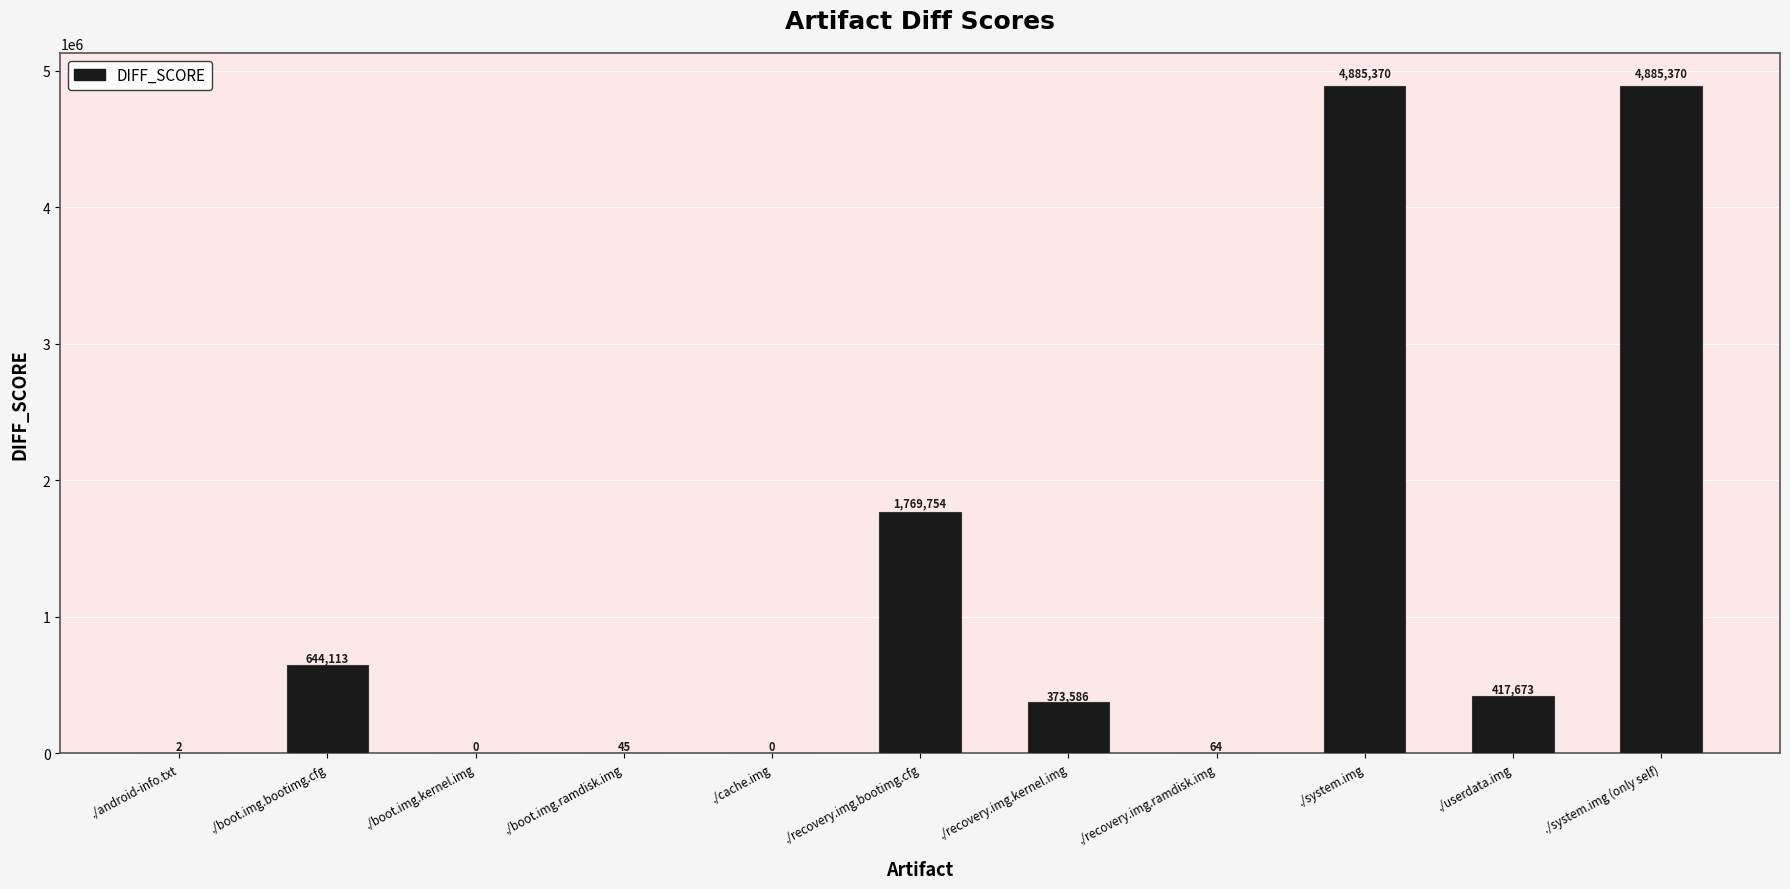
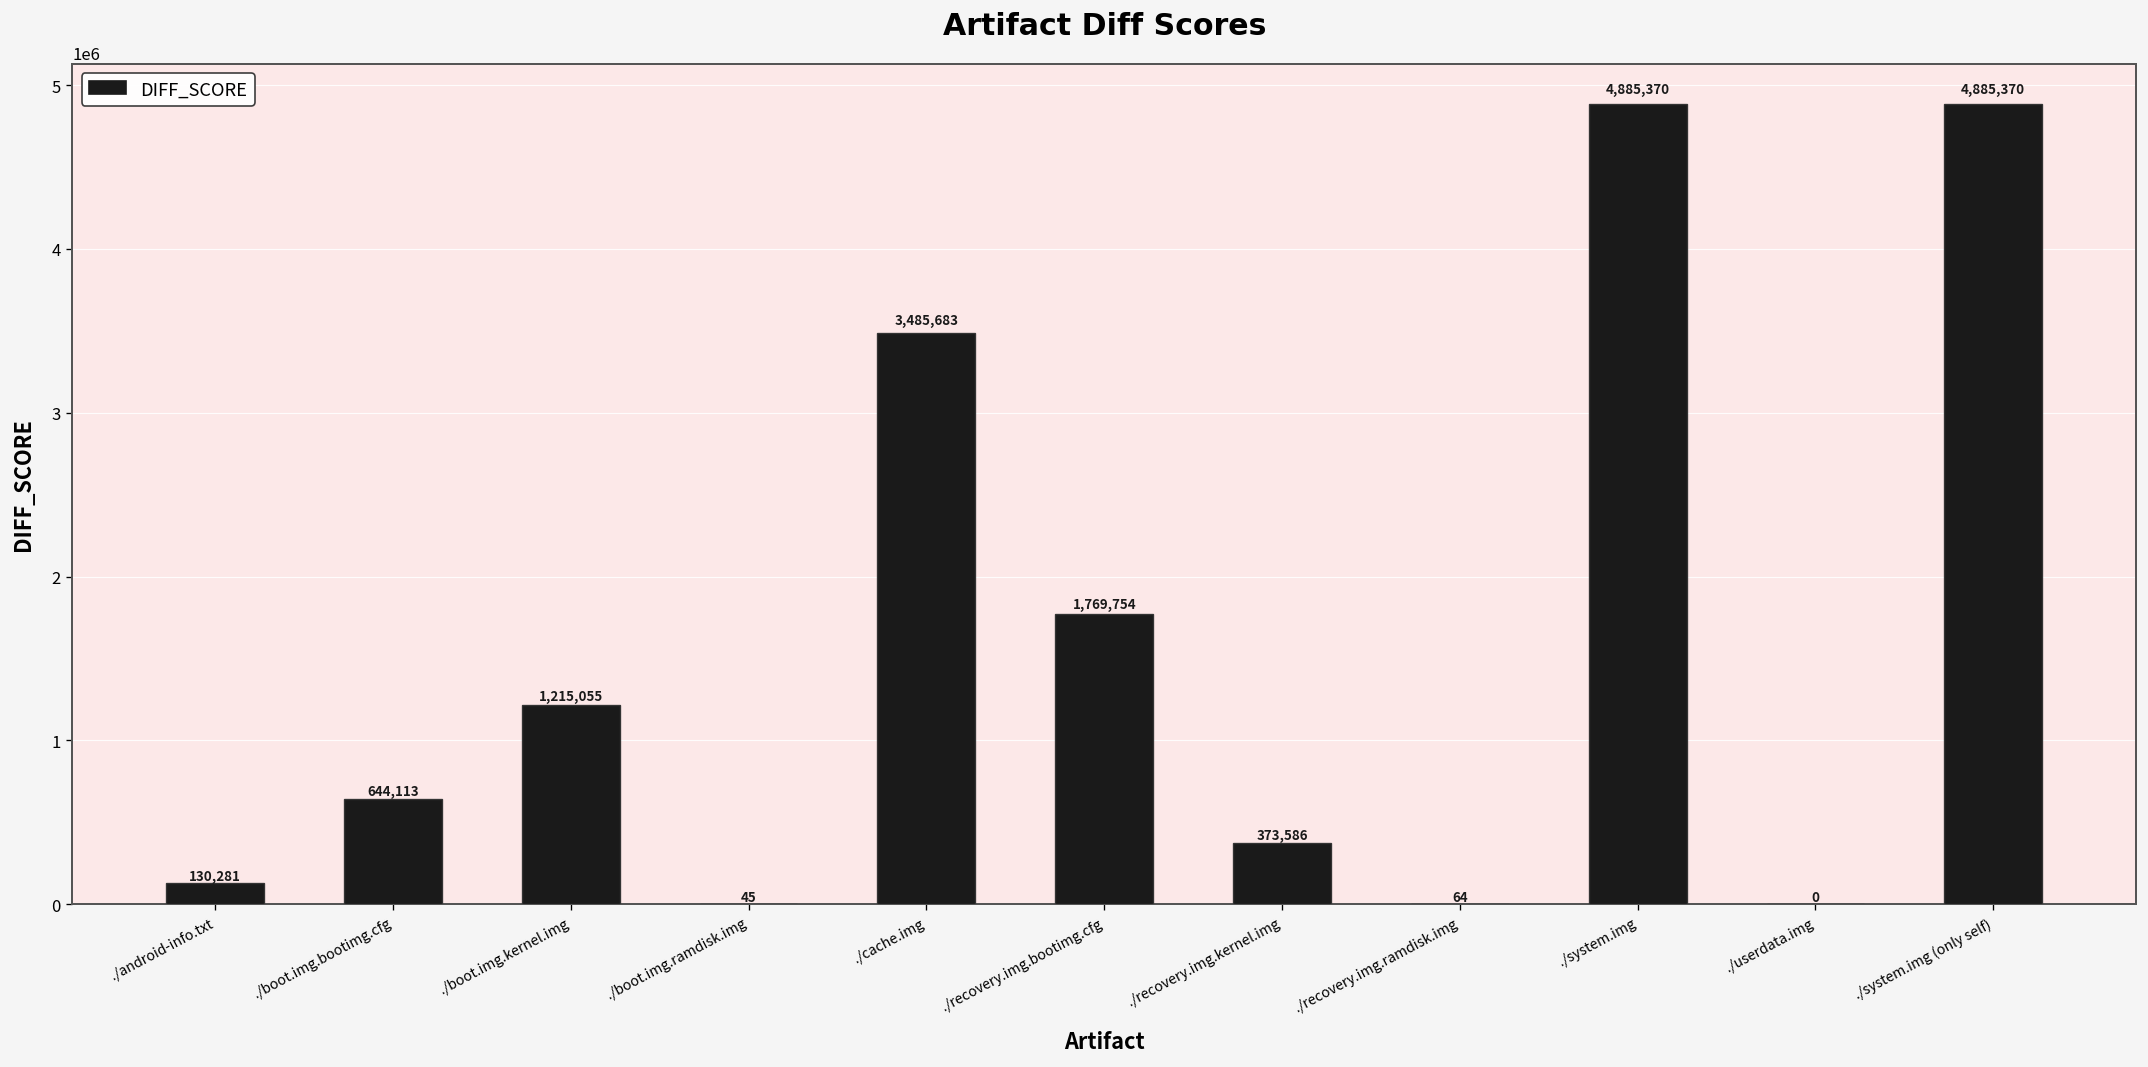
./android-info.txt: 2 -> 130,281
./boot.img.kernel.img: 0 -> 1,215,055
./cache.img: 0 -> 3,485,683
./userdata.img: 417,673 -> 0
